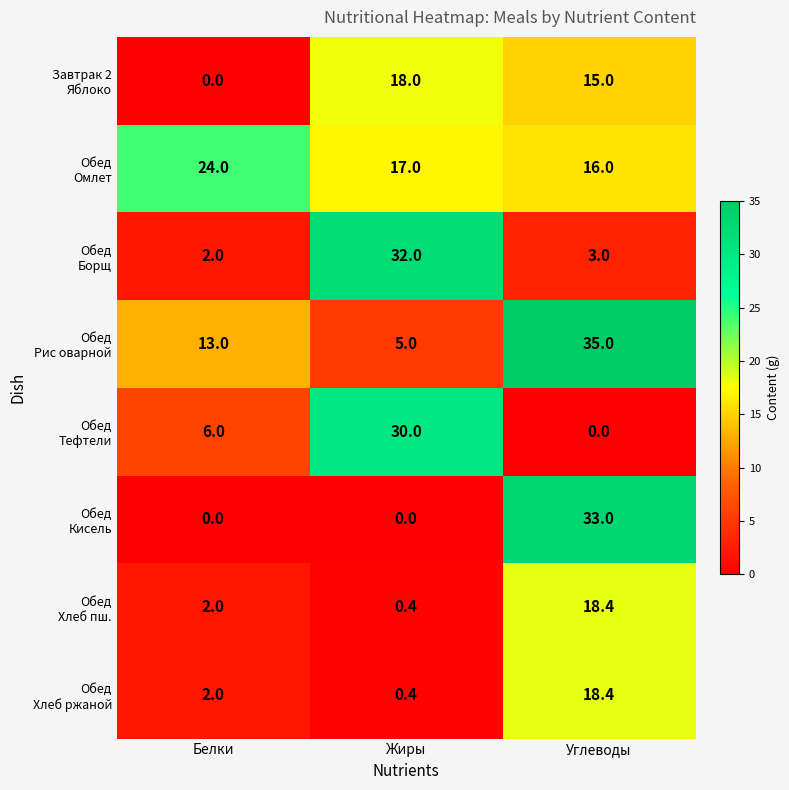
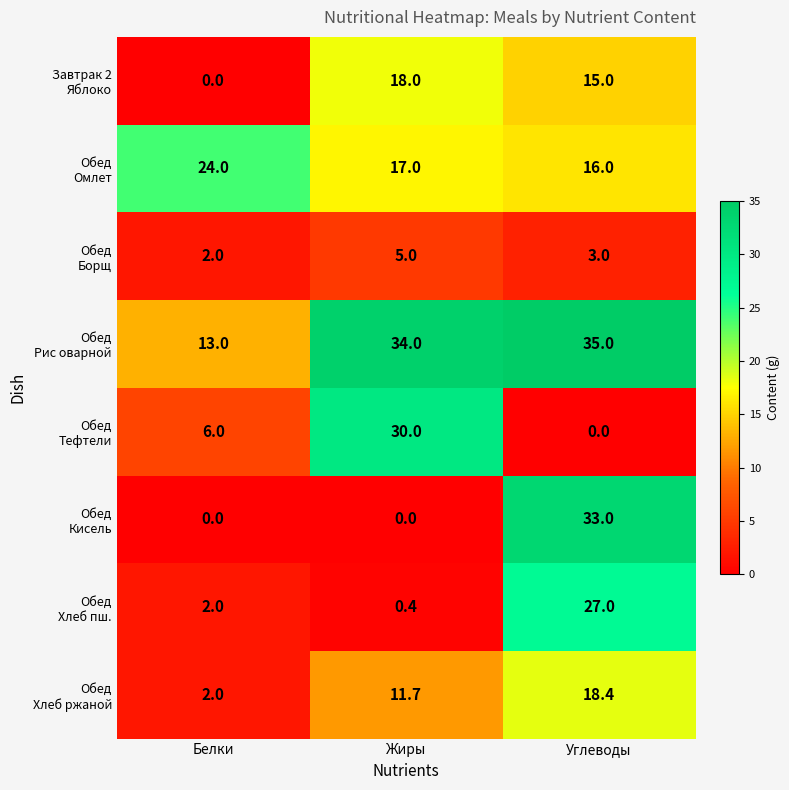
Обед Борщ, Жиры: 32.0 -> 5.0
Обед Рис оварной, Жиры: 5.0 -> 34.0
Обед Хлеб пш., Углеводы: 18.4 -> 27.0
Обед Хлеб ржаной, Жиры: 0.4 -> 11.7
